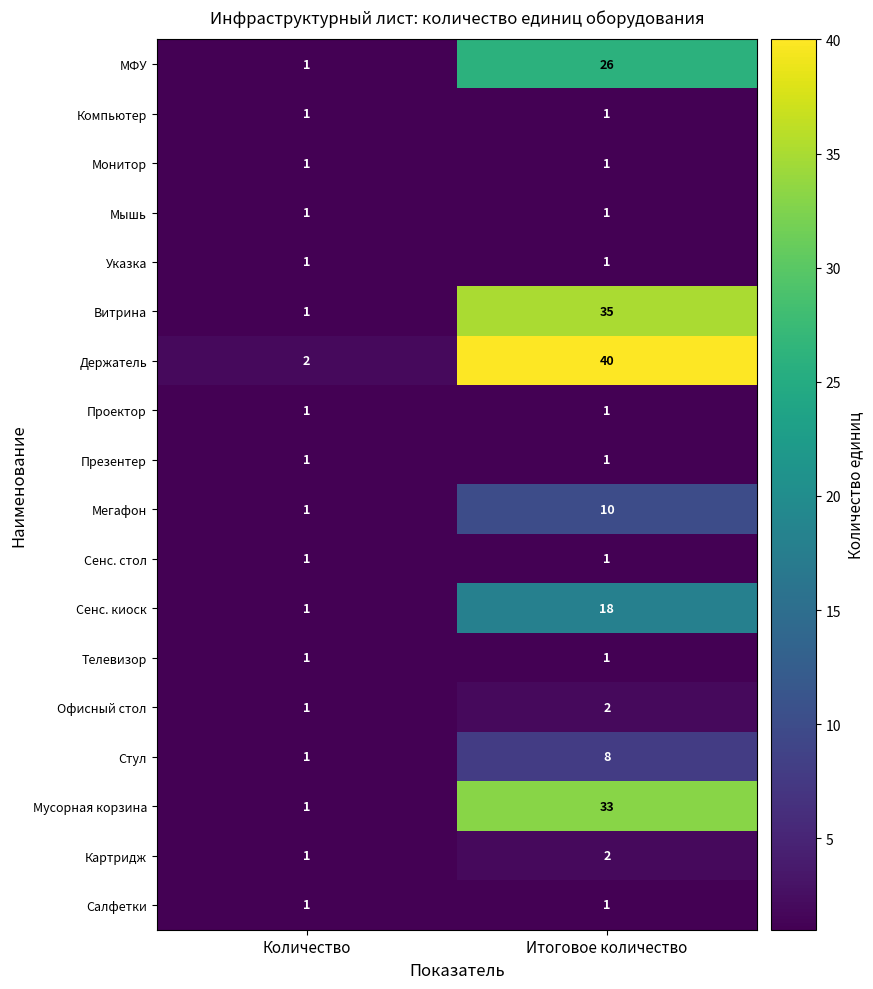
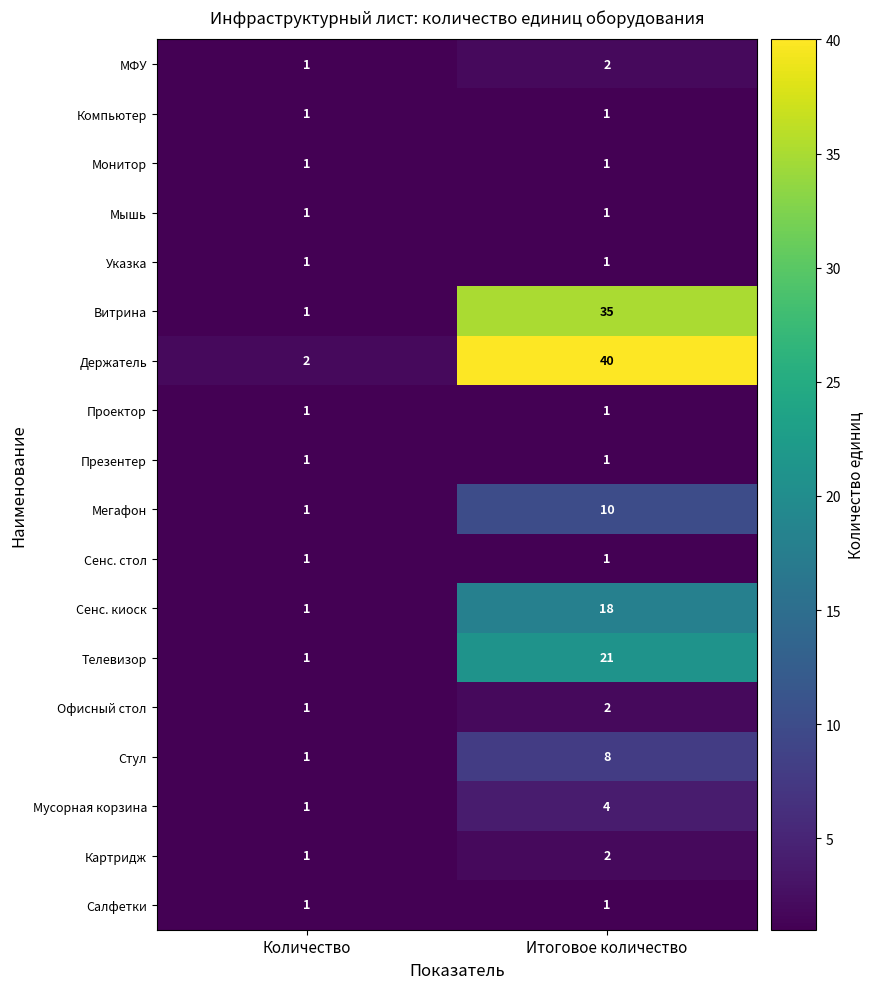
МФУ, Итоговое количество: 26 -> 2
Телевизор, Итоговое количество: 1 -> 21
Мусорная корзина, Итоговое количество: 33 -> 4
